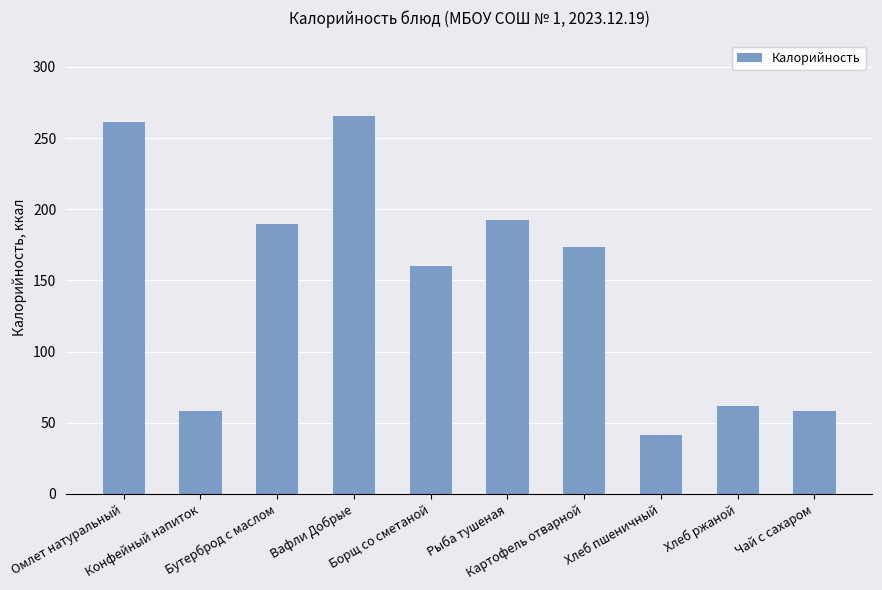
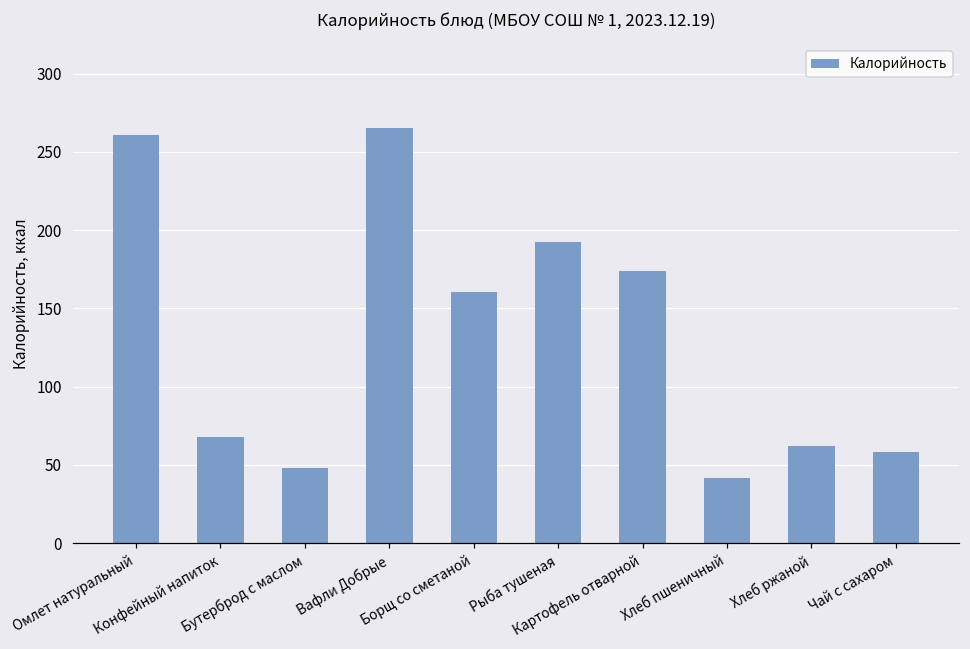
Конфейный напиток: 58 -> 68
Бутерброд с маслом: 190 -> 48
